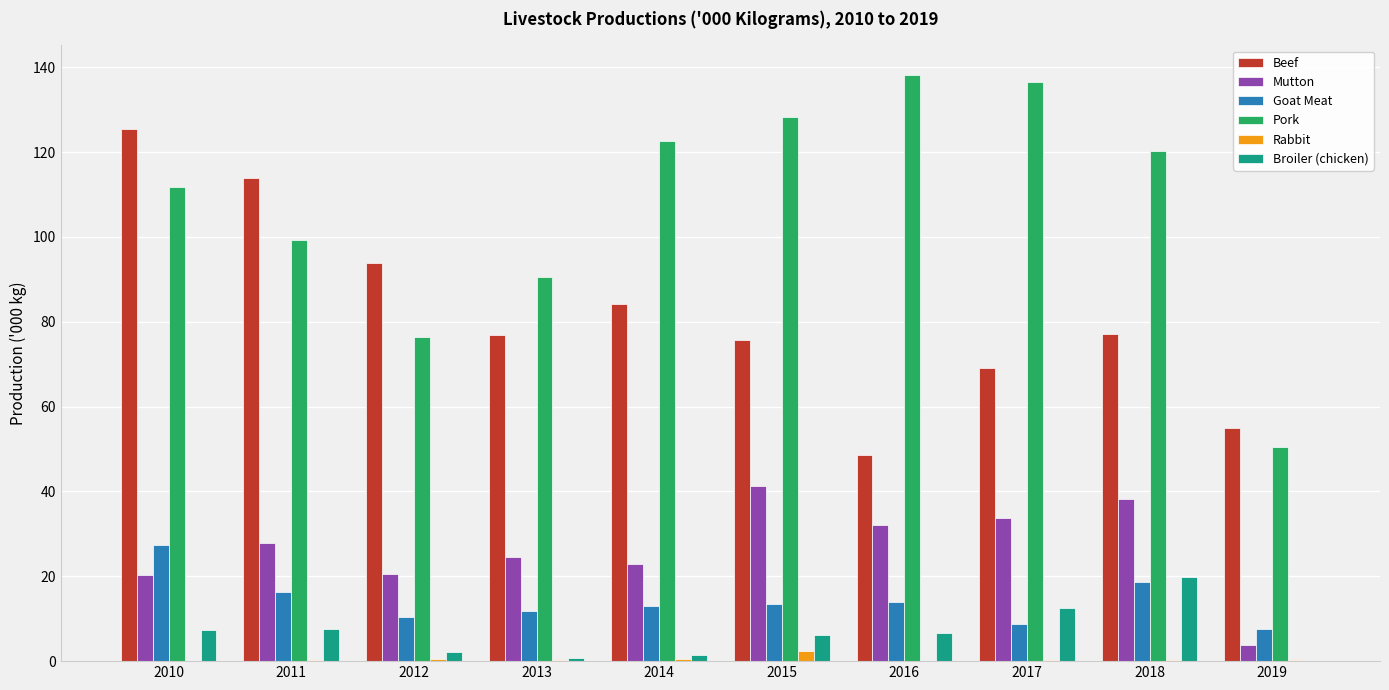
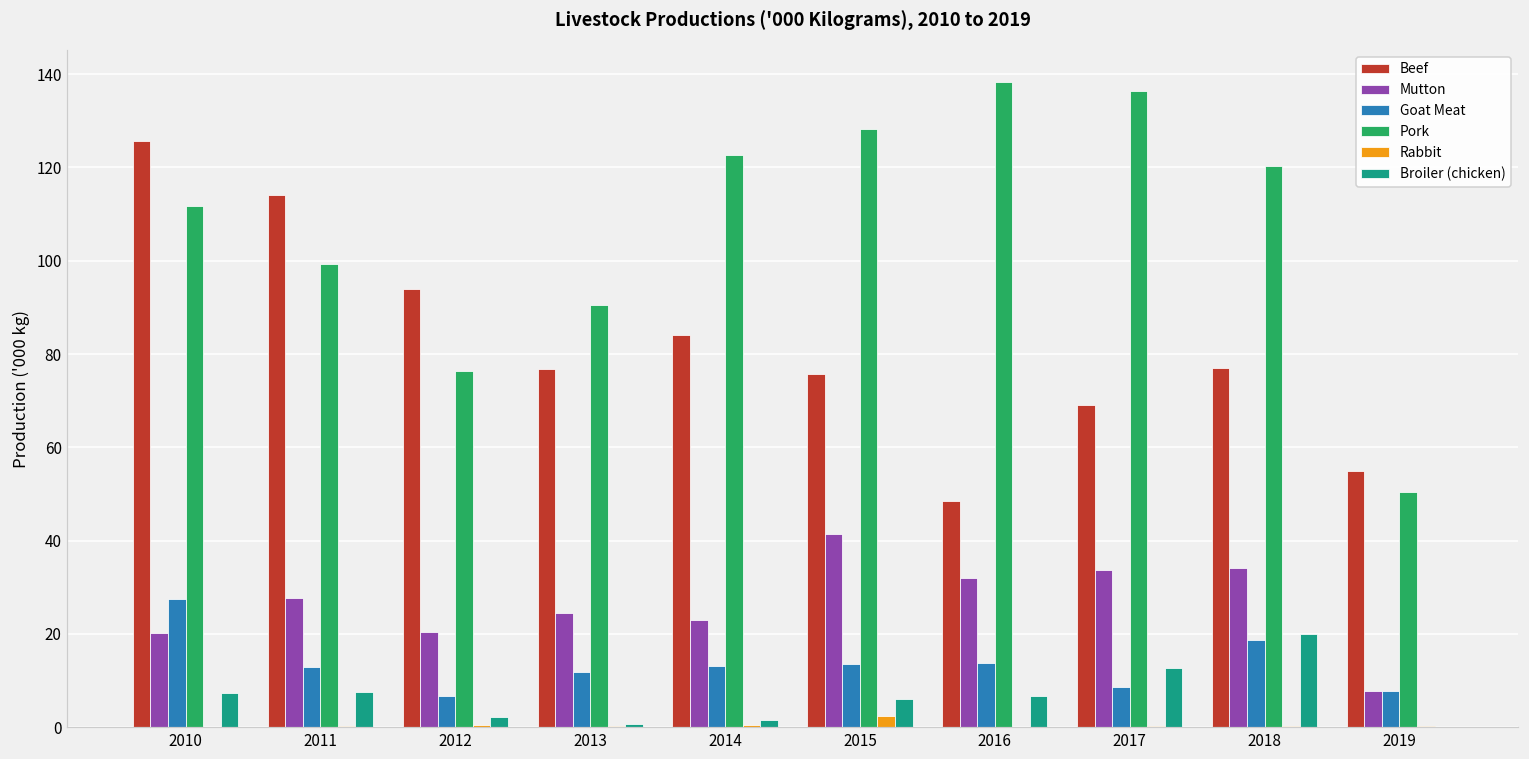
Goat Meat, 2011: 16 -> 13
Goat Meat, 2012: 10 -> 7
Mutton, 2018: 38 -> 34
Mutton, 2019: 4 -> 8
